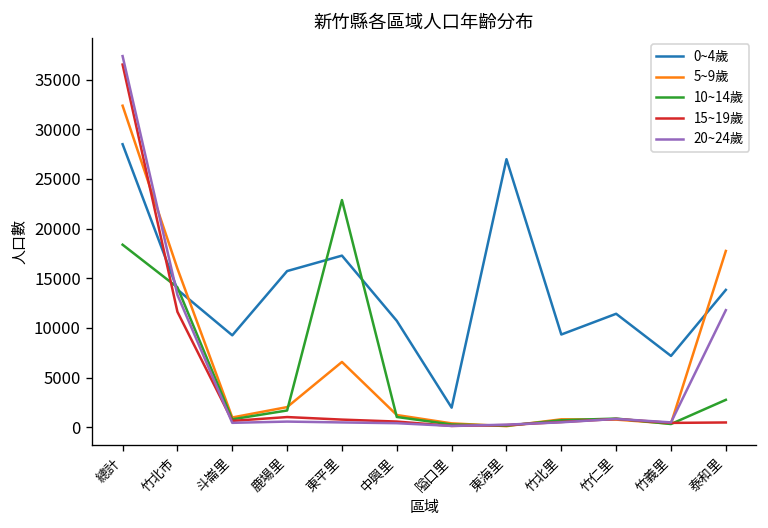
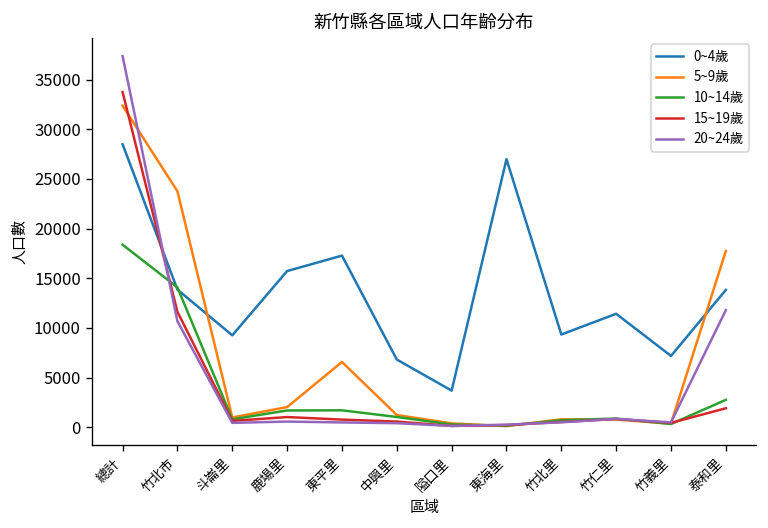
15~19歲, 總計: 37000 -> 34000
5~9歲, 竹北市: 16000 -> 24000
20~24歲, 竹北市: 13000 -> 11000
10~14歲, 東平里: 23000 -> 2000
0~4歲, 中興里: 11000 -> 7000
0~4歲, 隘口里: 2000 -> 4000
15~19歲, 泰和里: 0 -> 2000
